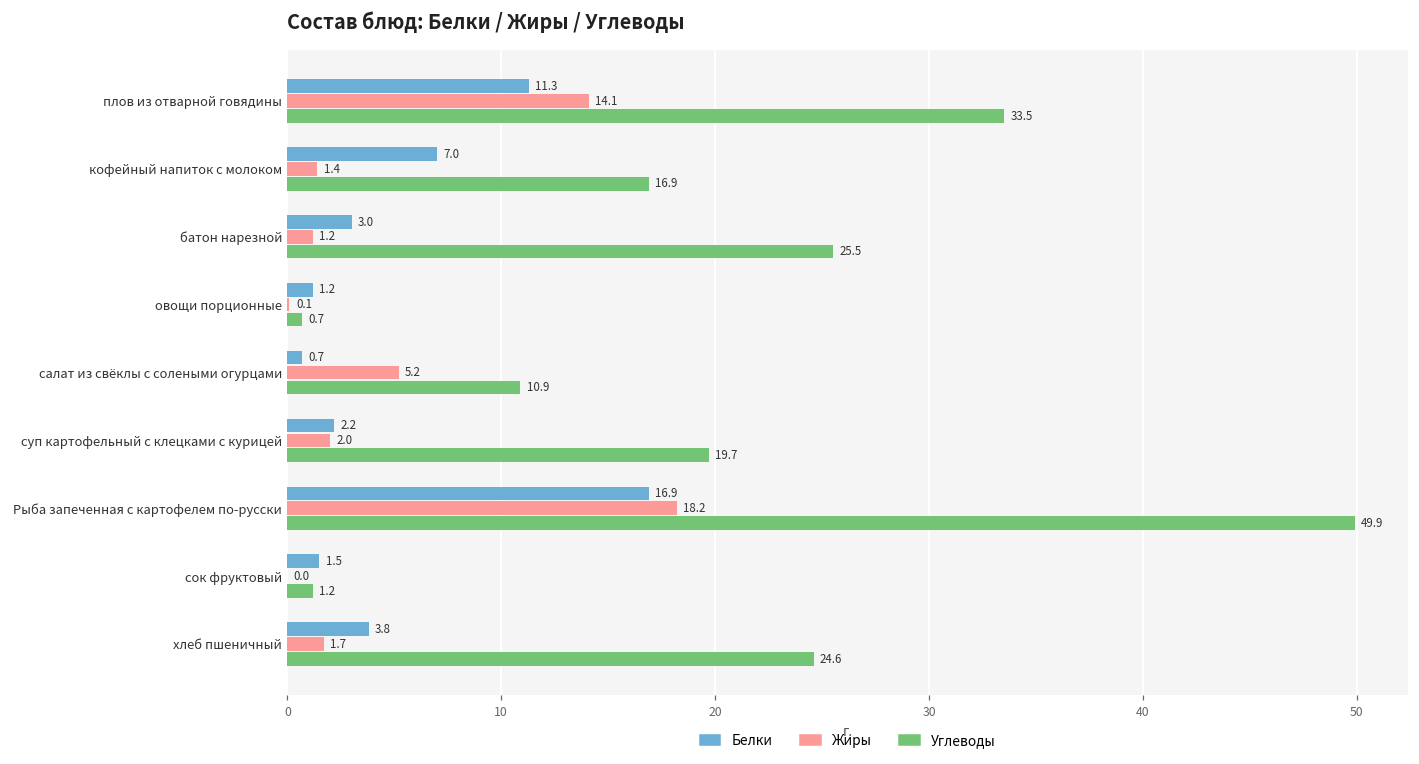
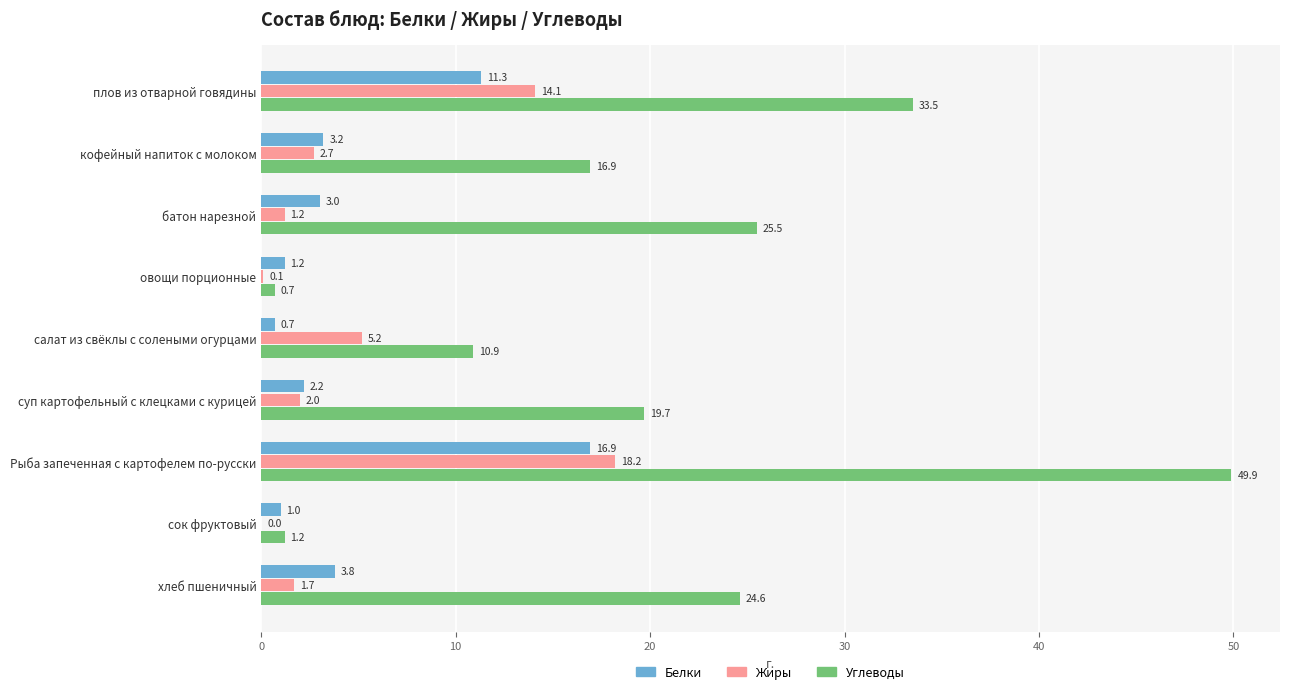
Белки, кофейный напиток с молоком: 7.0 -> 3.2
Жиры, кофейный напиток с молоком: 1.4 -> 2.7
Белки, сок фруктовый: 1.5 -> 1.0
